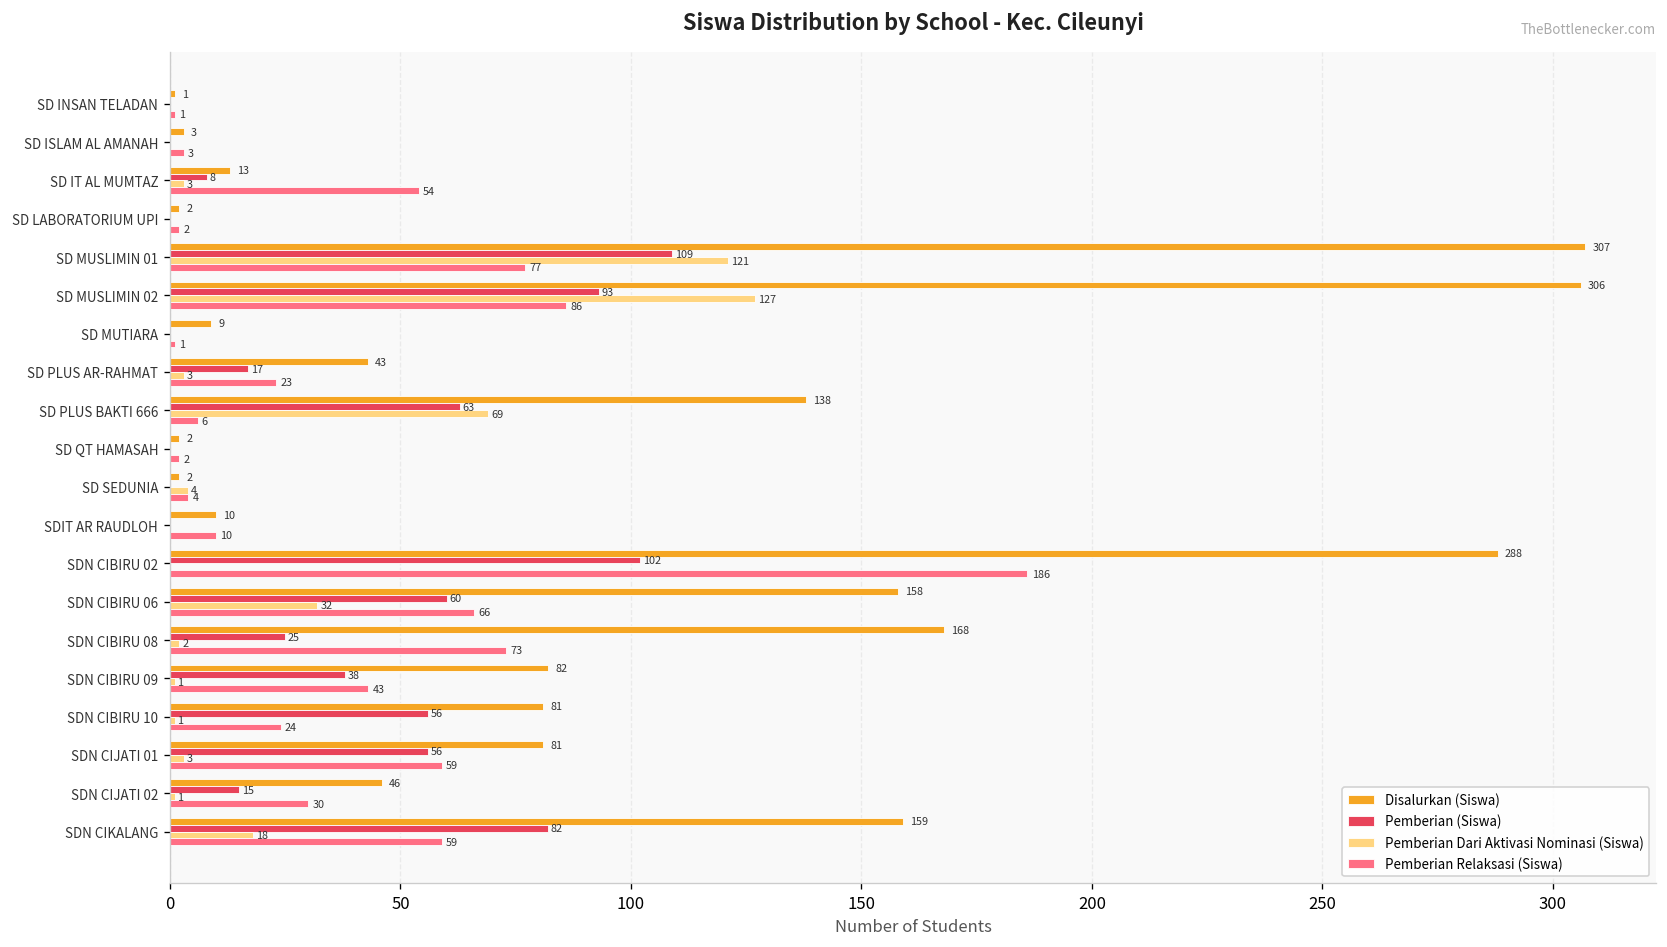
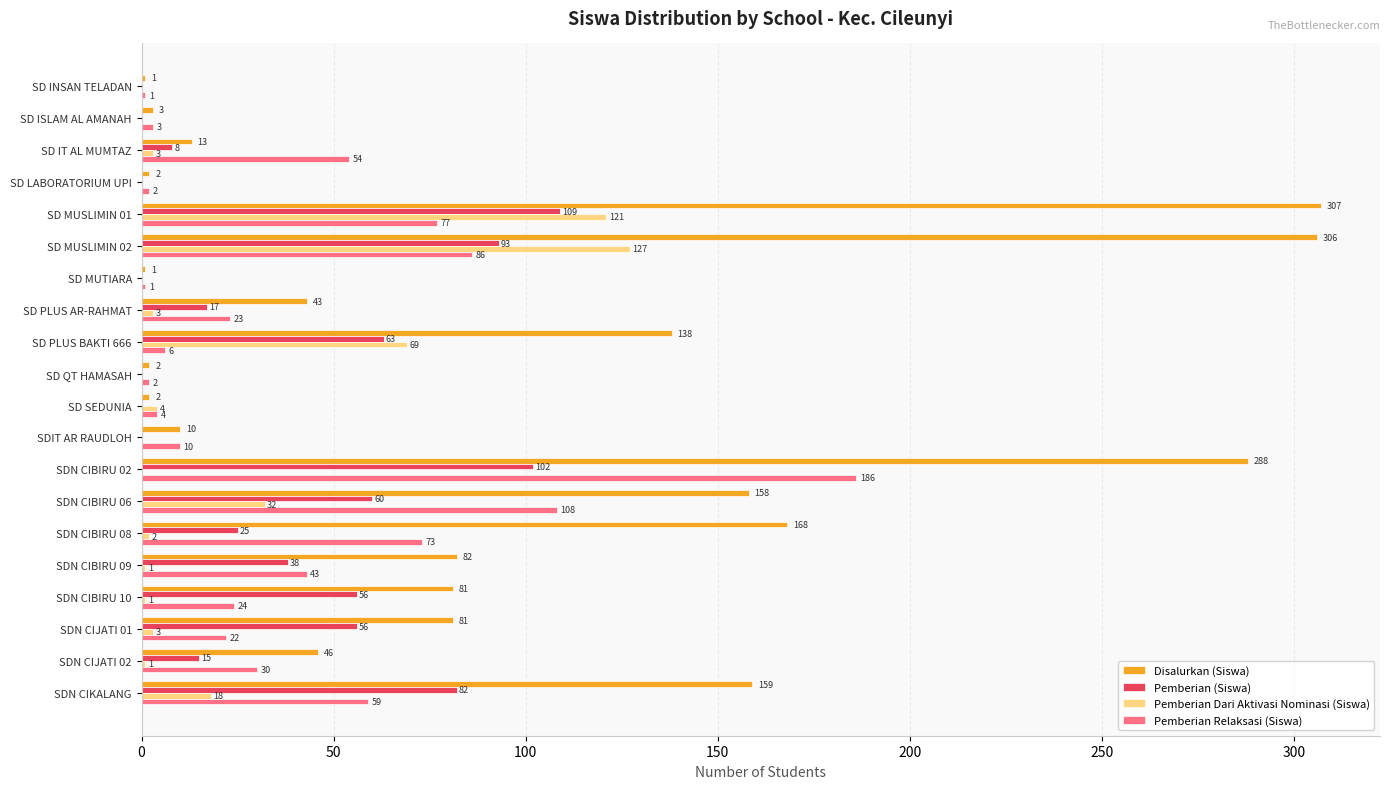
Disalurkan (Siswa), SD MUTIARA: 9 -> 1
Pemberian Relaksasi (Siswa), SDN CIBIRU 06: 66 -> 108
Pemberian Relaksasi (Siswa), SDN CIJATI 01: 59 -> 22
